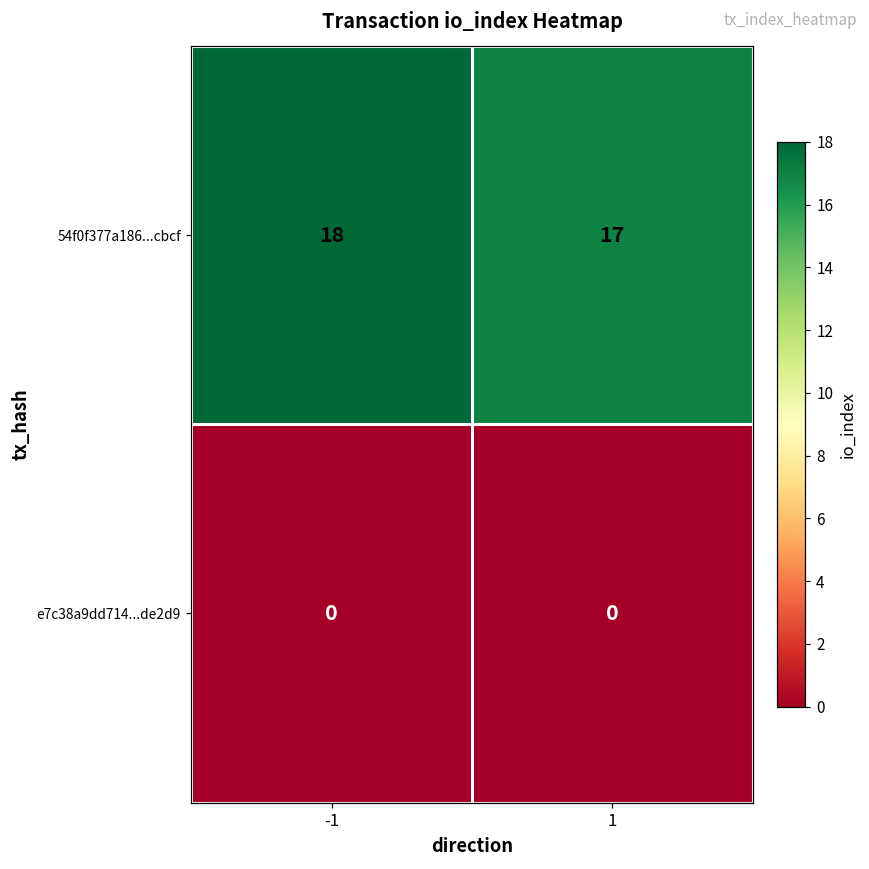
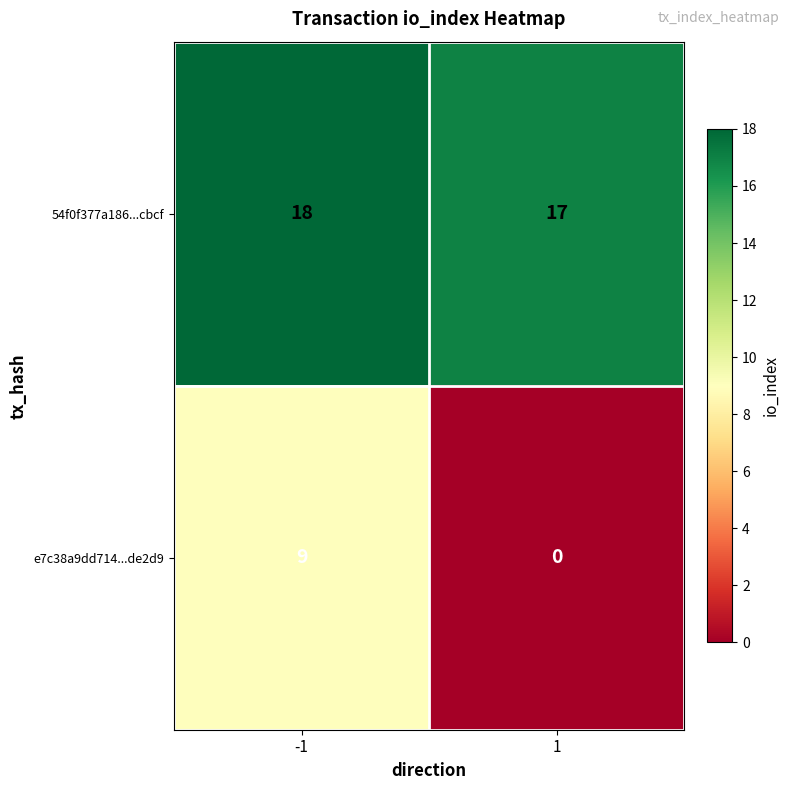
e7c38a9dd714...de2d9, -1: 0 -> 9
